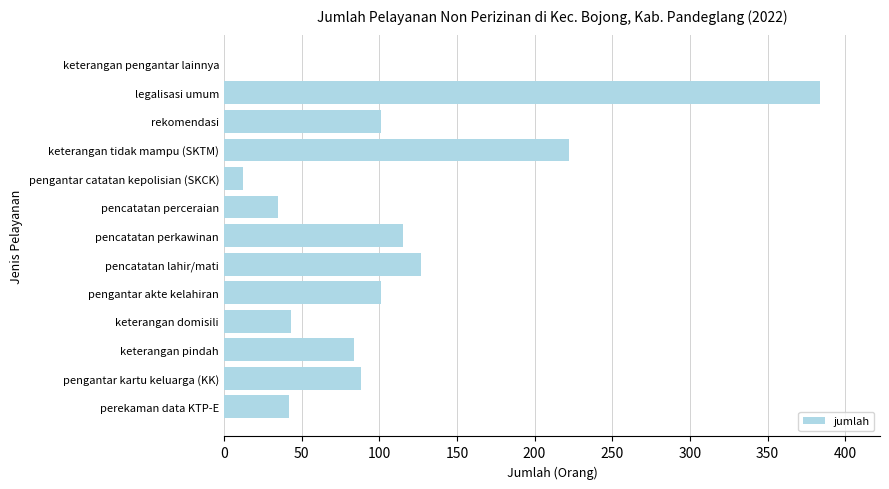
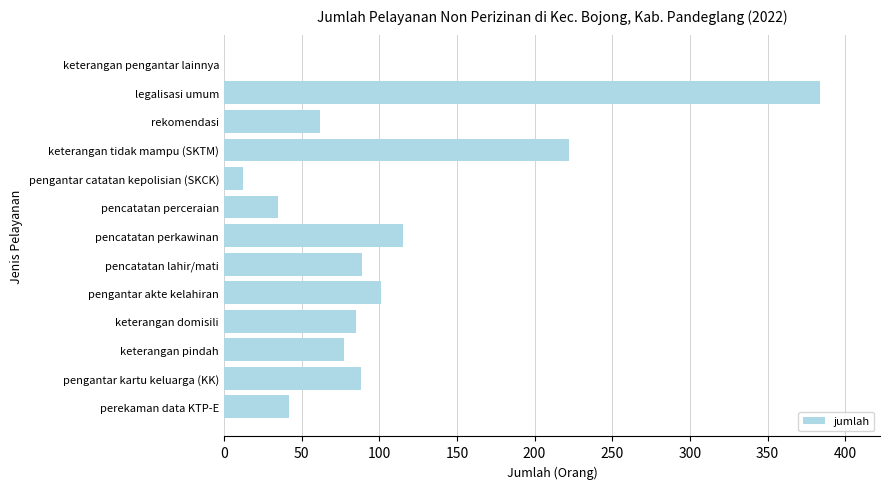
rekomendasi: 101 -> 62
pencatatan lahir/mati: 127 -> 89
keterangan domisili: 43 -> 85
keterangan pindah: 84 -> 77
